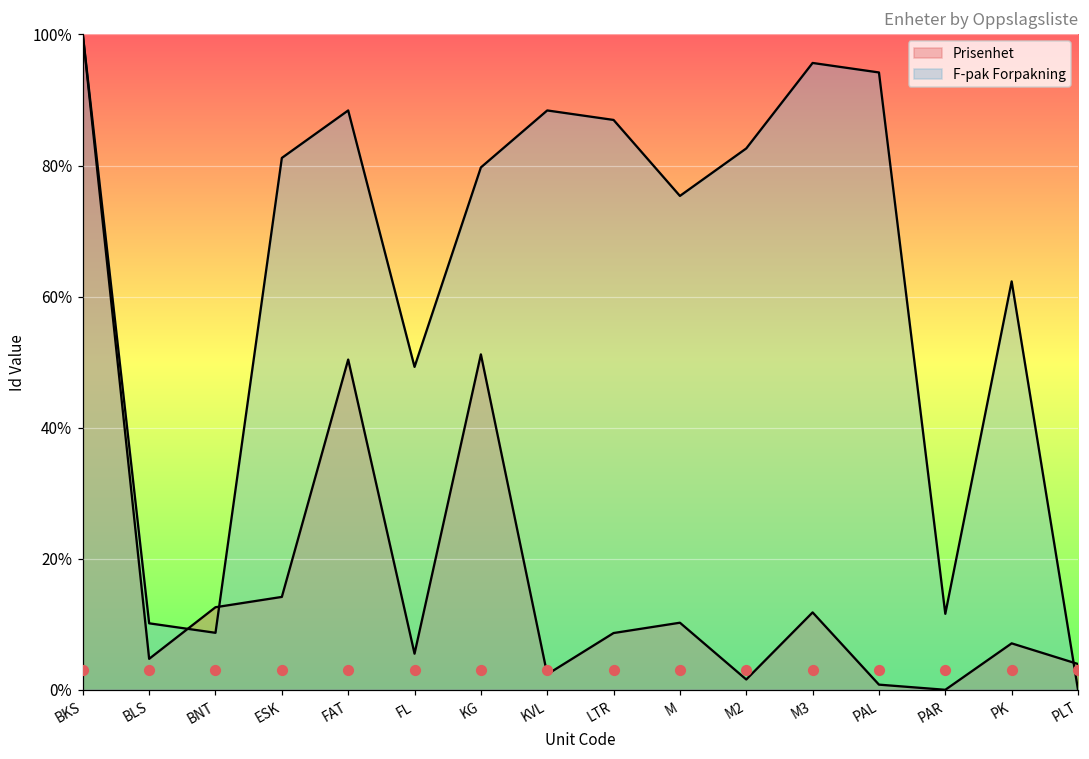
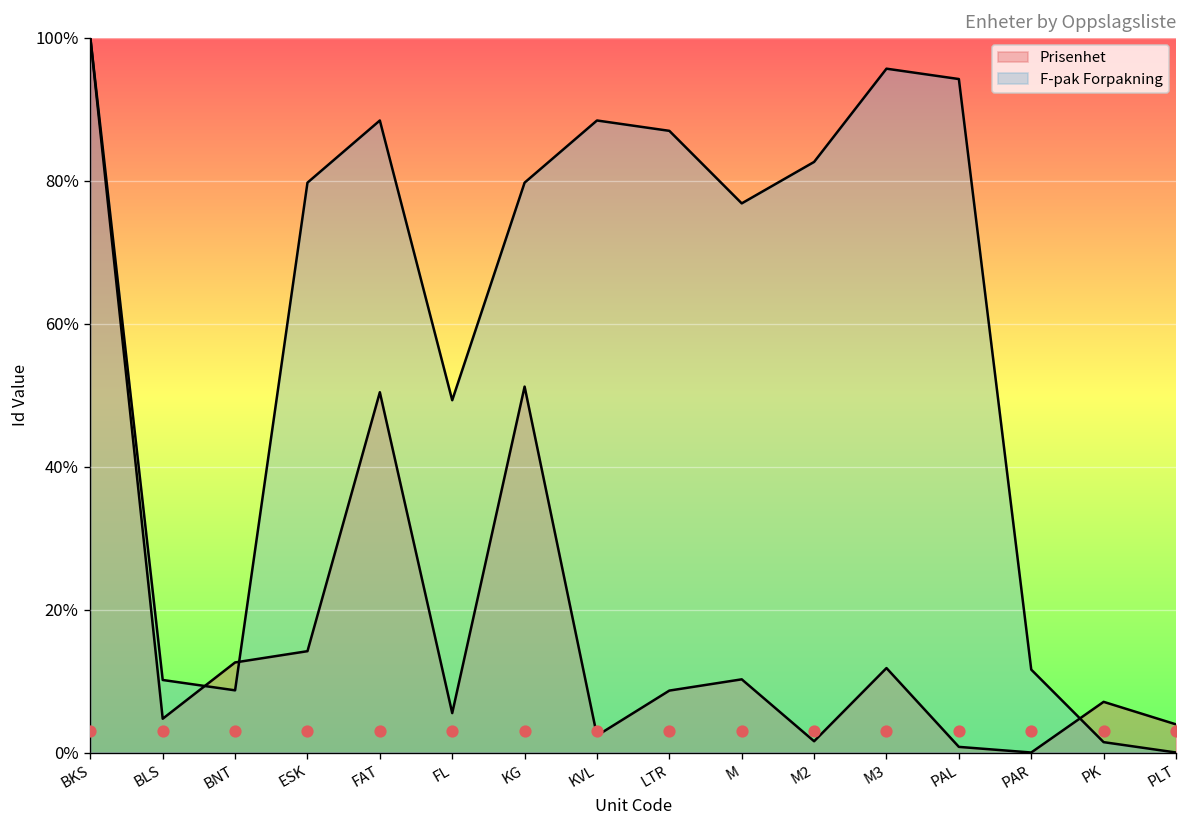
F-pak Forpakning, ESK: 81% -> 80%
F-pak Forpakning, M: 75% -> 77%
F-pak Forpakning, PK: 62% -> 1%
